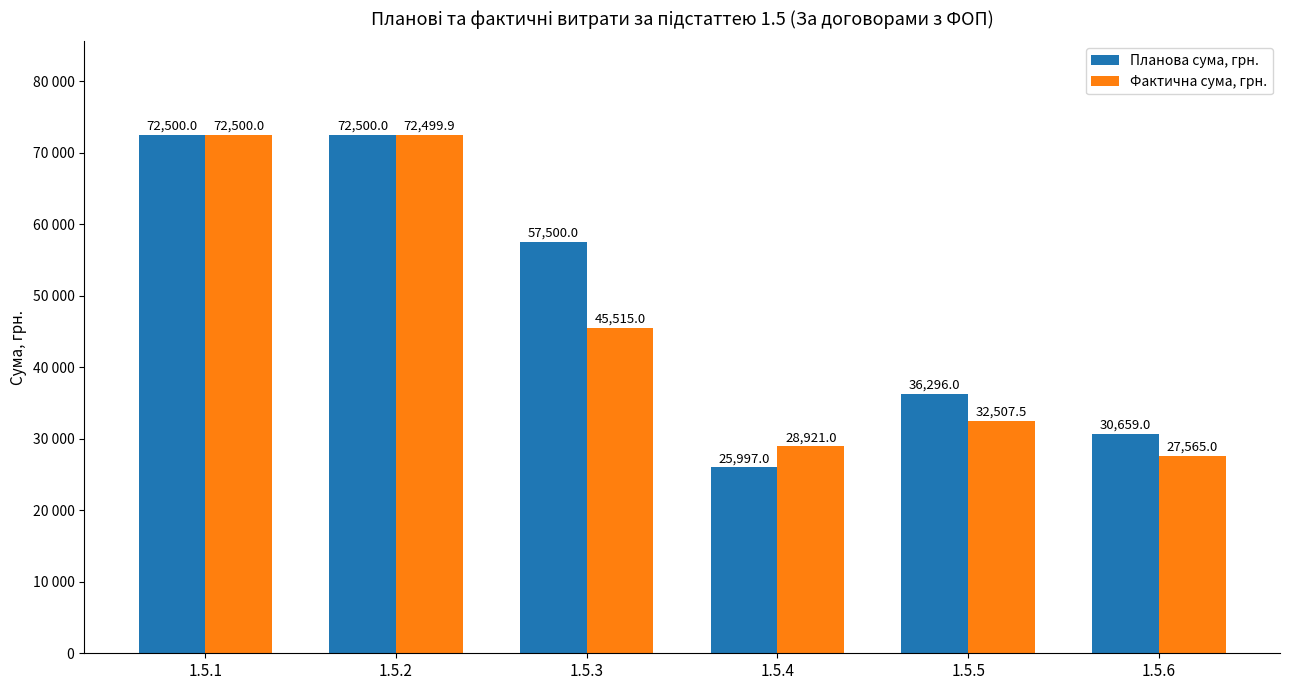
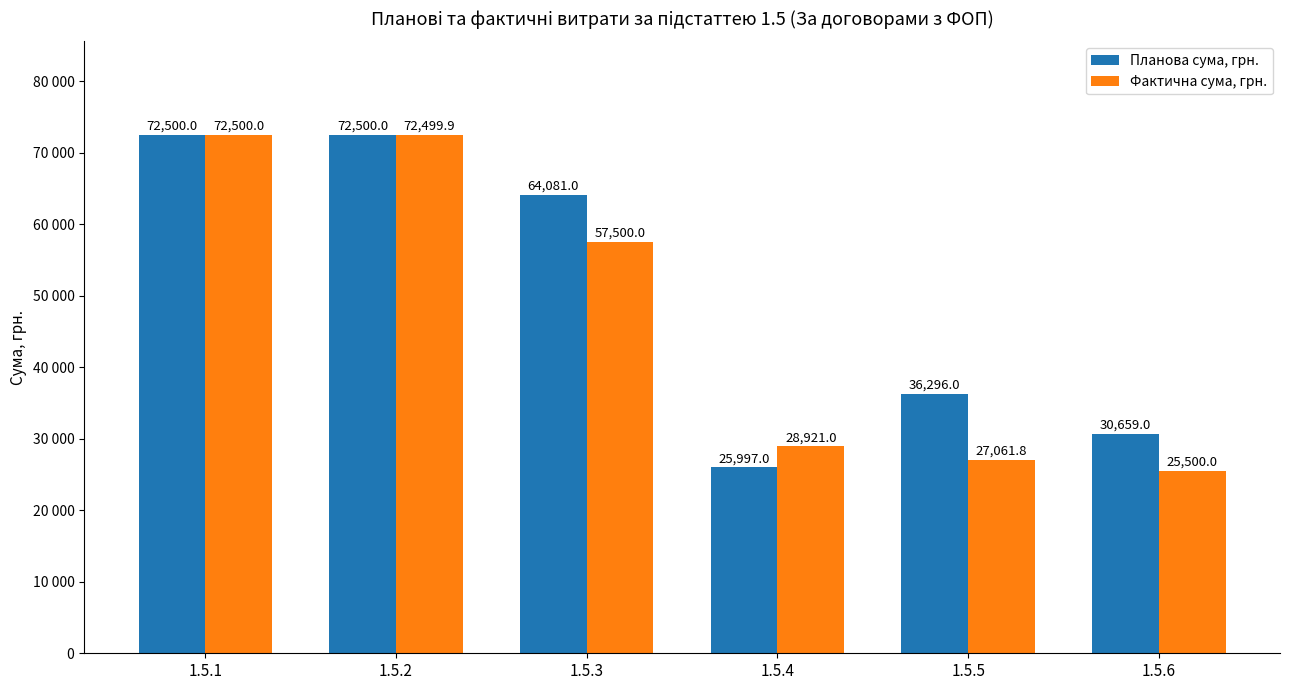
Планова сума, грн., 1.5.3: 57,500.0 -> 64,081.0
Фактична сума, грн., 1.5.3: 45,515.0 -> 57,500.0
Фактична сума, грн., 1.5.5: 32,507.5 -> 27,061.8
Фактична сума, грн., 1.5.6: 27,565.0 -> 25,500.0
